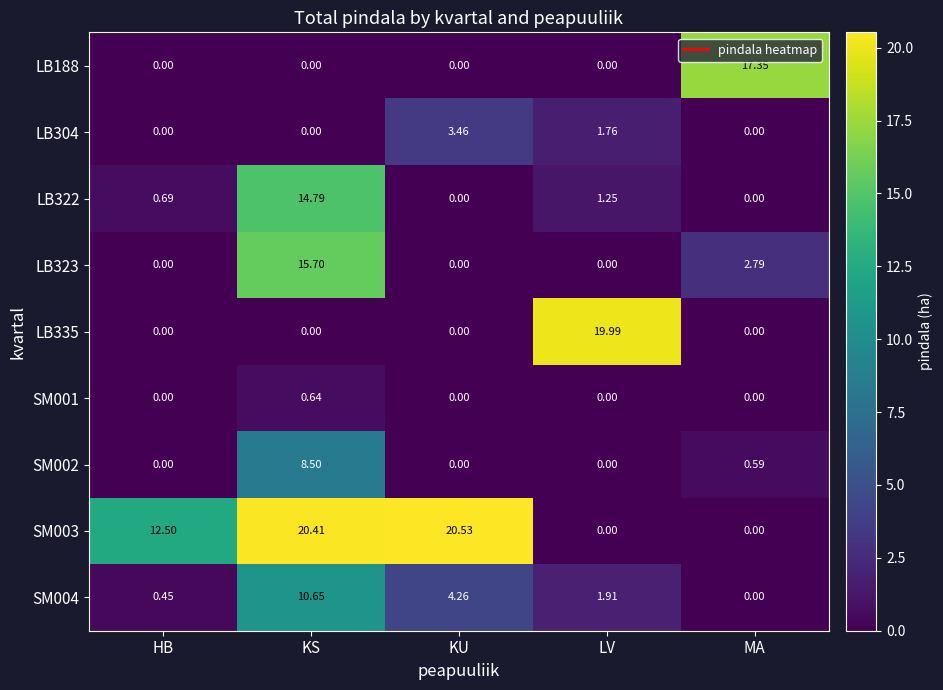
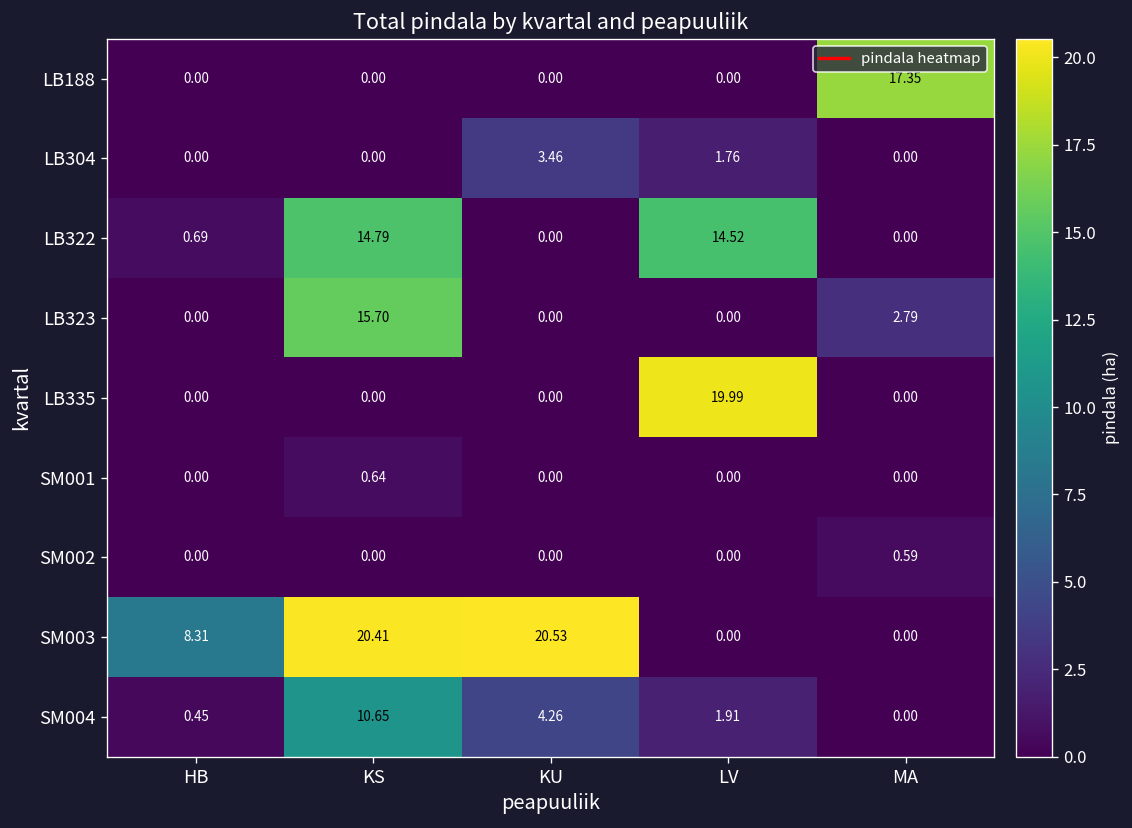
LB322, LV: 1.25 -> 14.52
SM002, KS: 8.50 -> 0.00
SM003, HB: 12.50 -> 8.31
